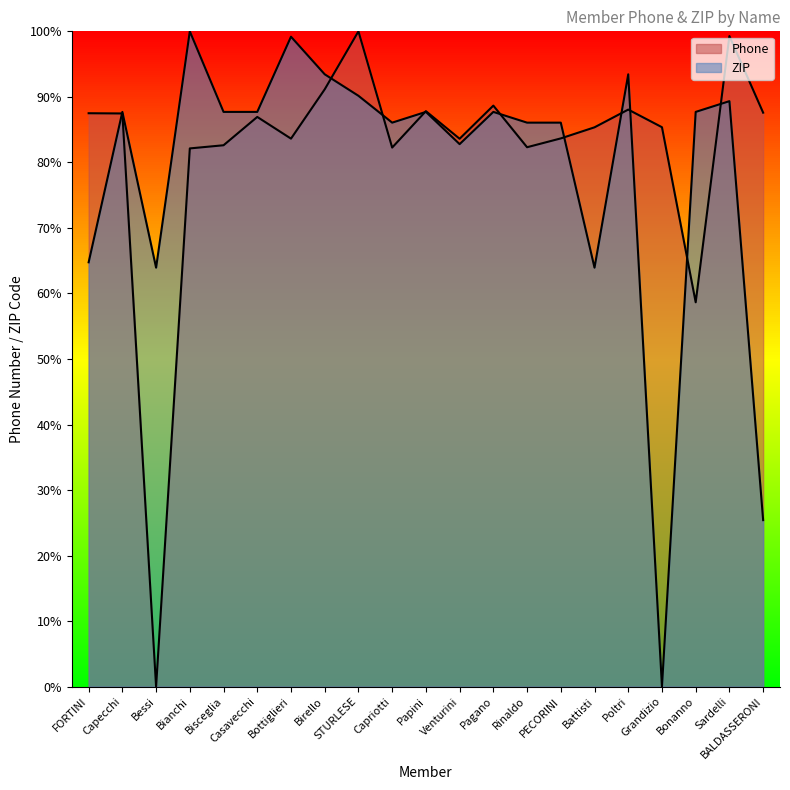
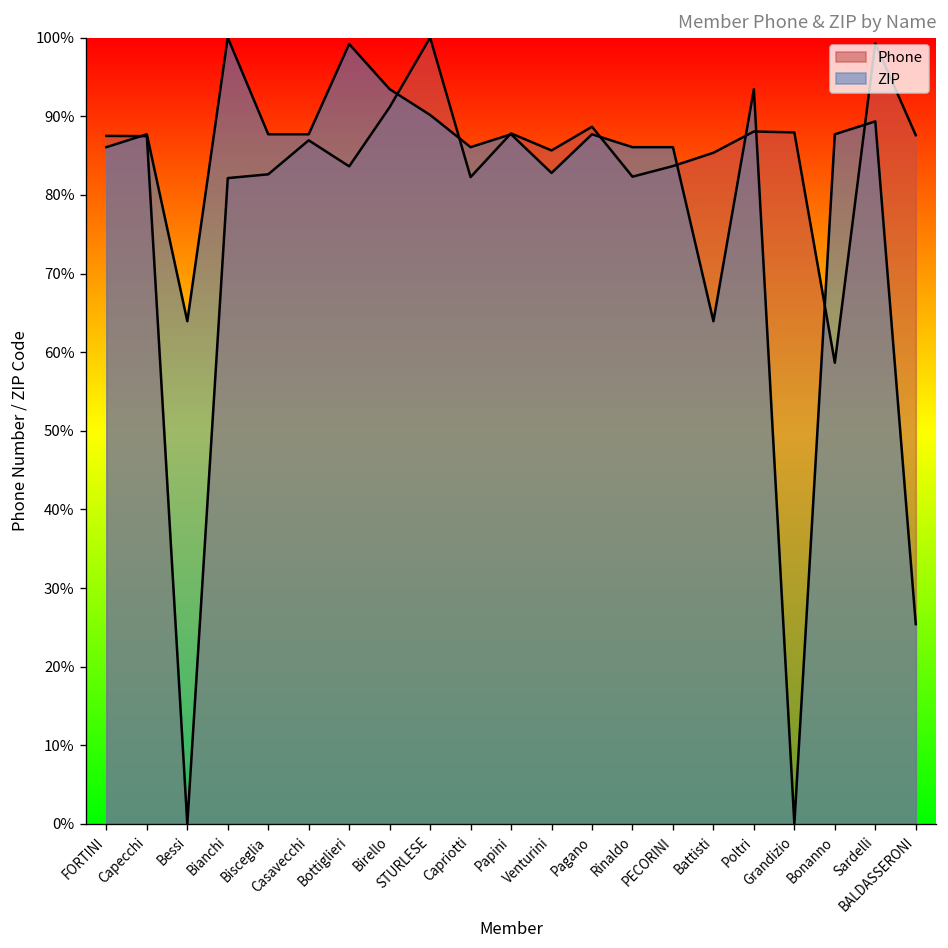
ZIP, FORTINI: 65% -> 86%
Phone, Venturini: 84% -> 86%
Phone, Grandizio: 85% -> 88%
